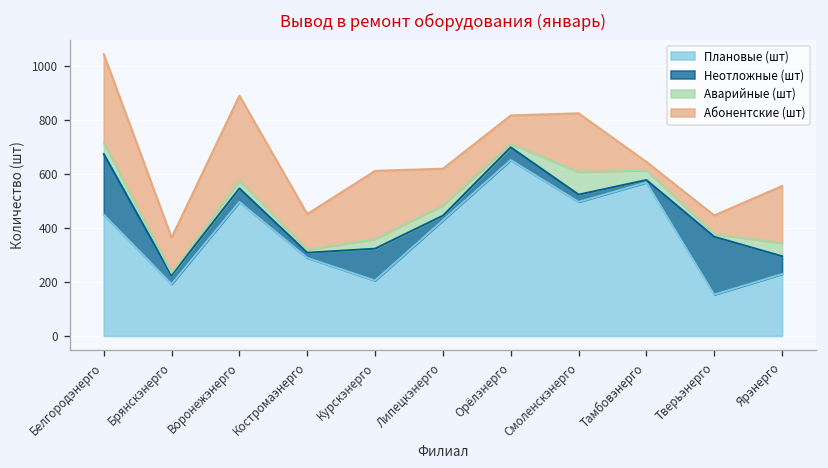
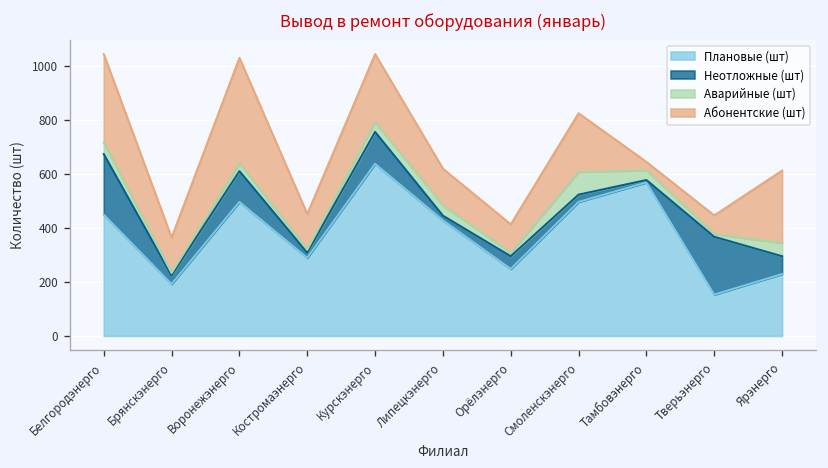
Неотложные (шт), Воронежэнерго: 50 -> 110
Абонентские (шт), Воронежэнерго: 310 -> 390
Плановые (шт), Курскэнерго: 210 -> 640
Плановые (шт), Орёлэнерго: 650 -> 250
Абонентские (шт), Ярэнерго: 210 -> 270
